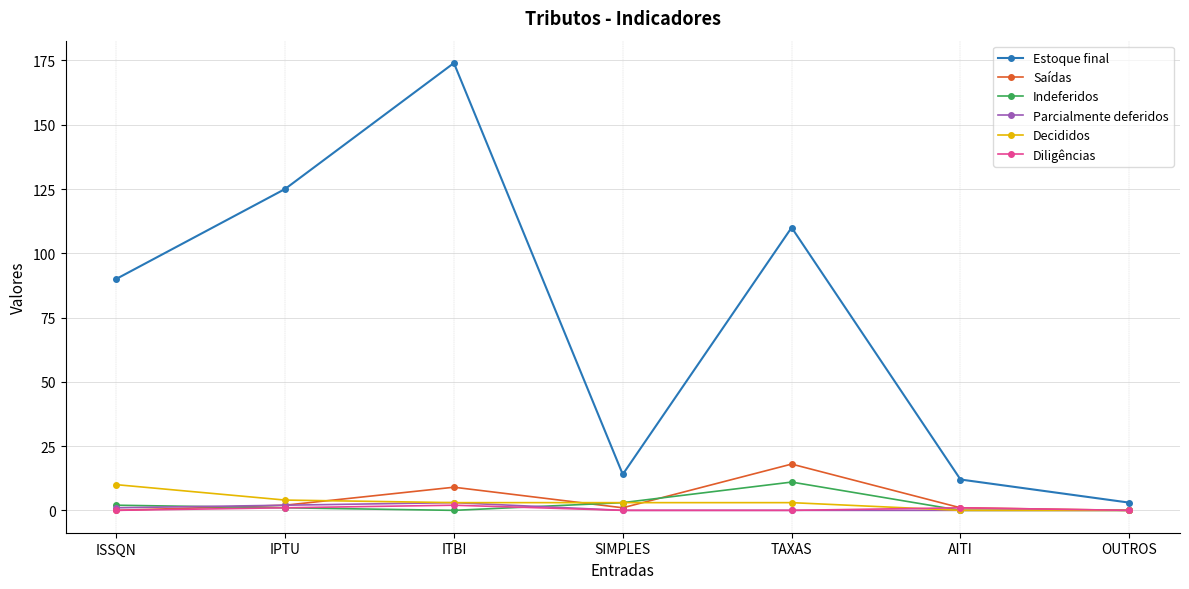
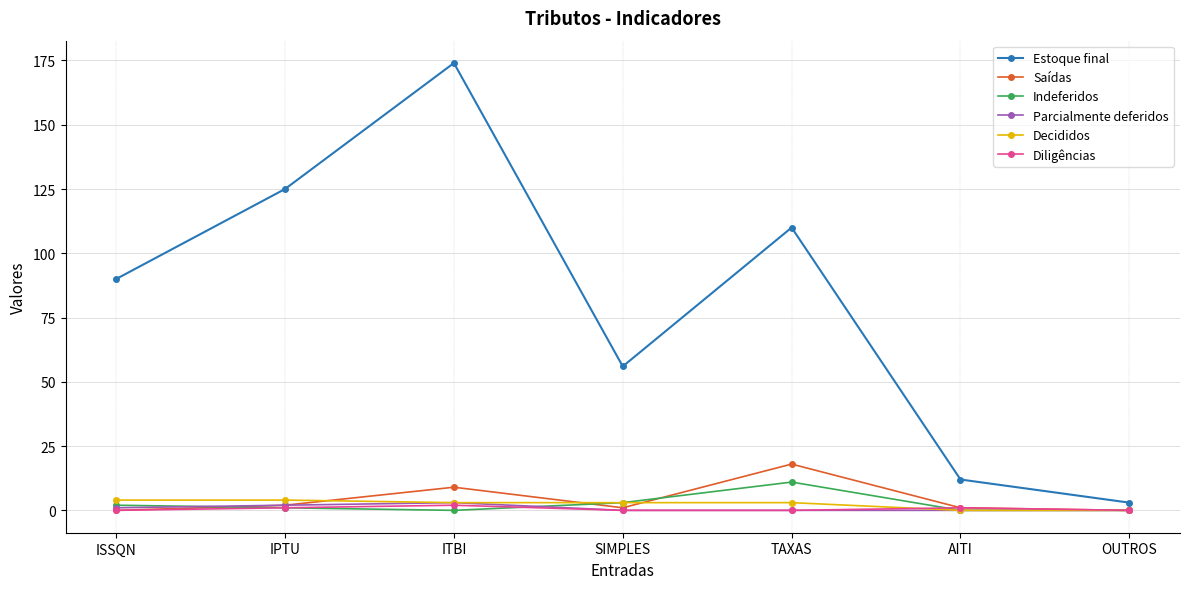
Decididos, ISSQN: 10 -> 4
Estoque final, SIMPLES: 14 -> 56
